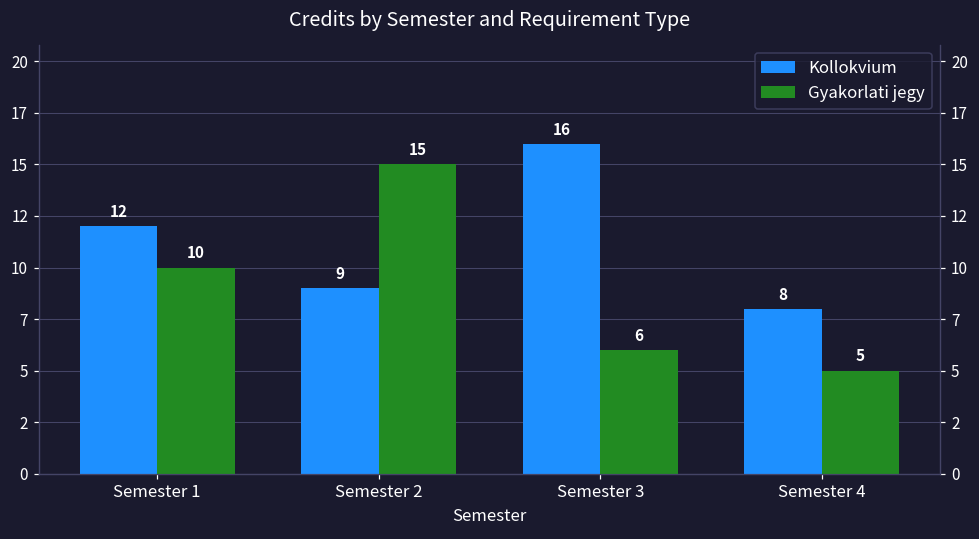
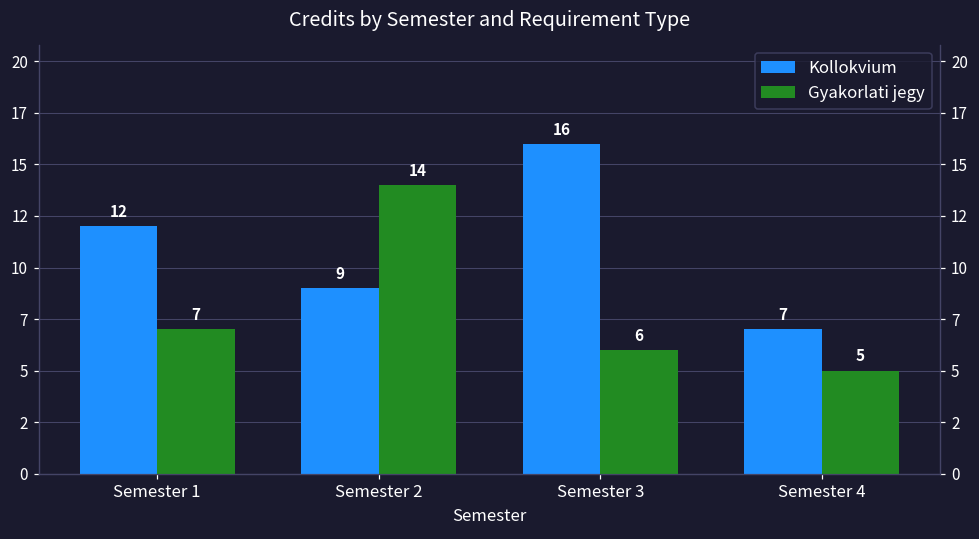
Gyakorlati jegy, Semester 1: 10 -> 7
Gyakorlati jegy, Semester 2: 15 -> 14
Kollokvium, Semester 4: 8 -> 7
